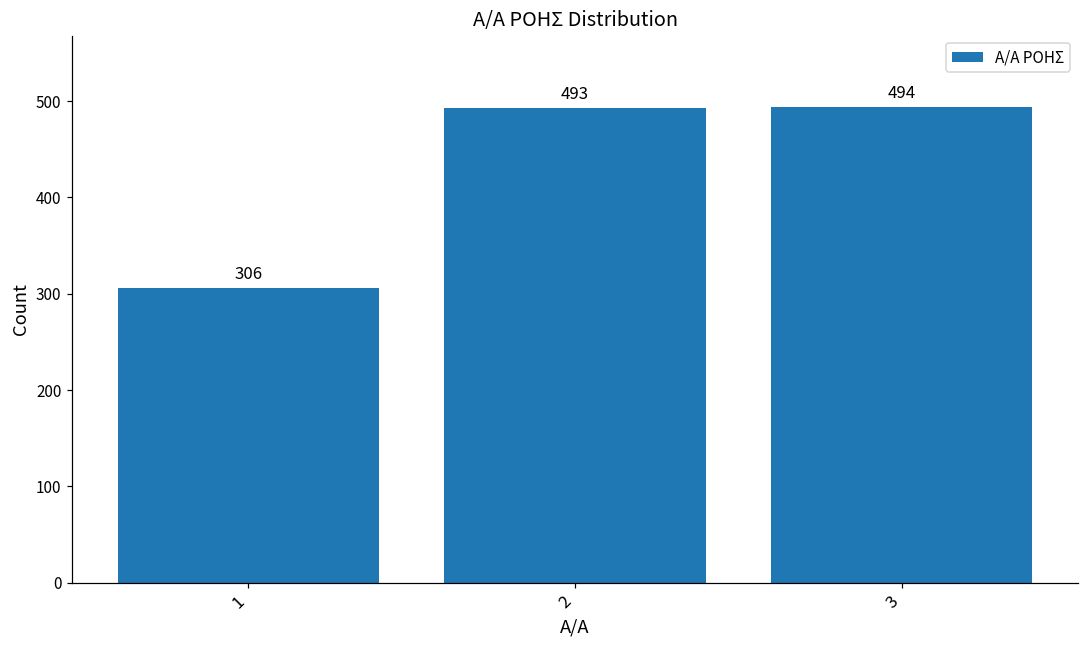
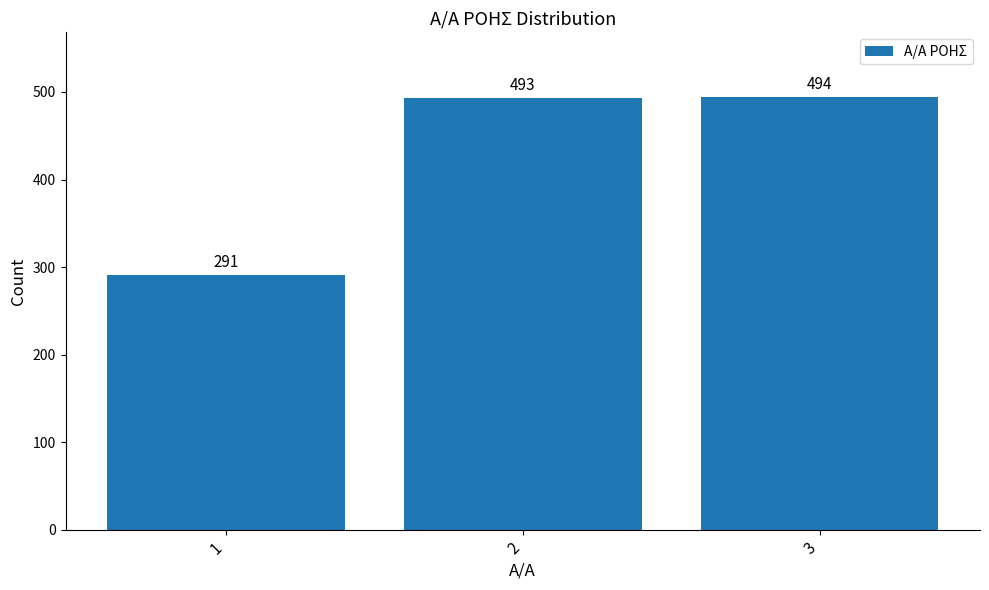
1: 306 -> 291
